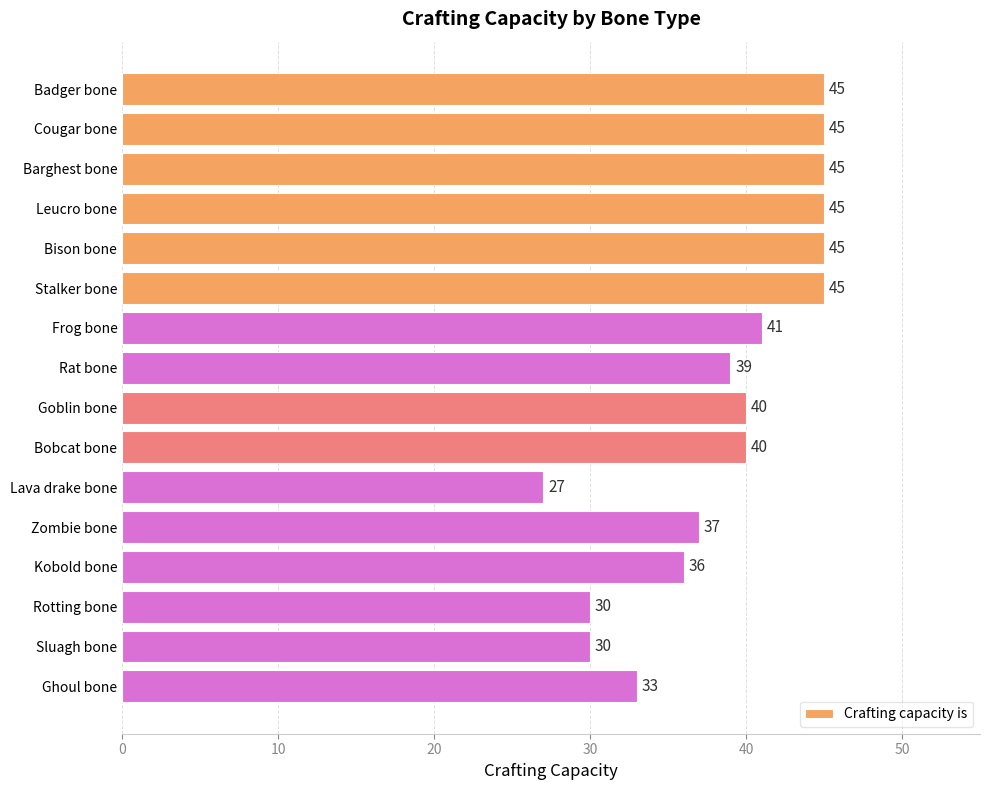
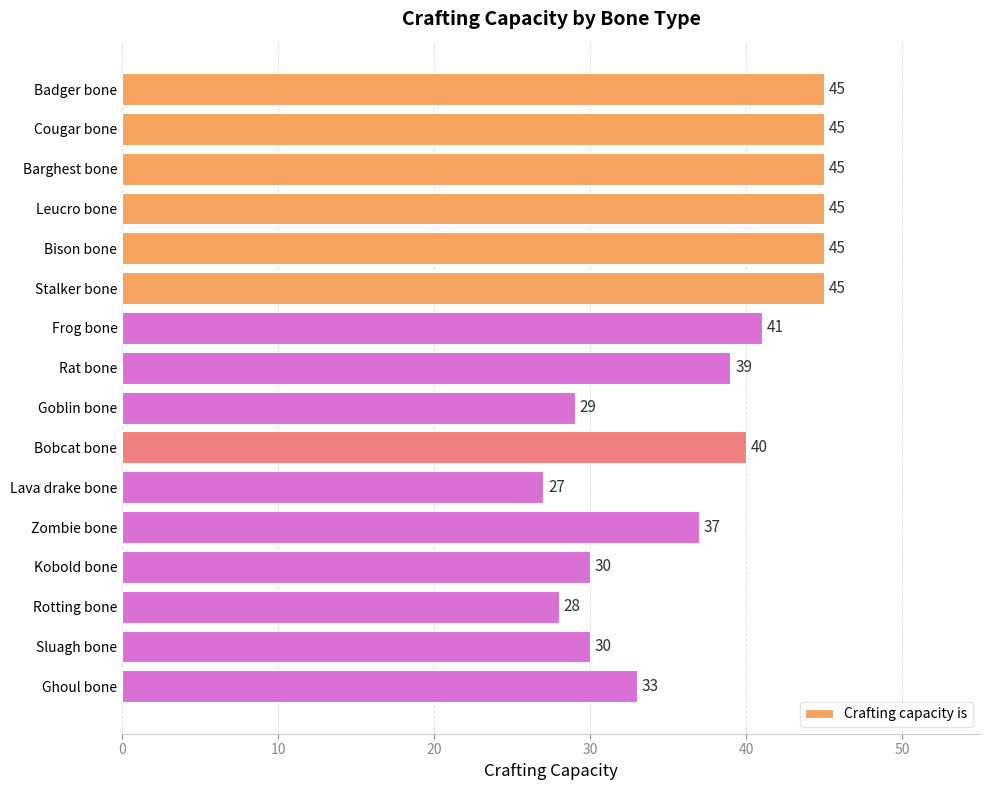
Goblin bone: 40 -> 29
Kobold bone: 36 -> 30
Rotting bone: 30 -> 28
